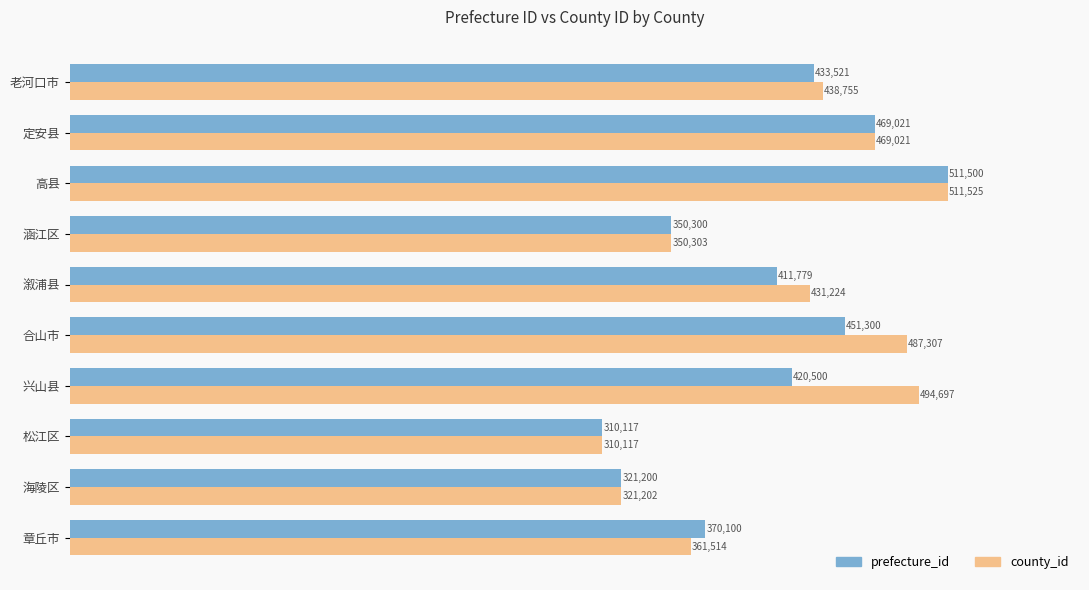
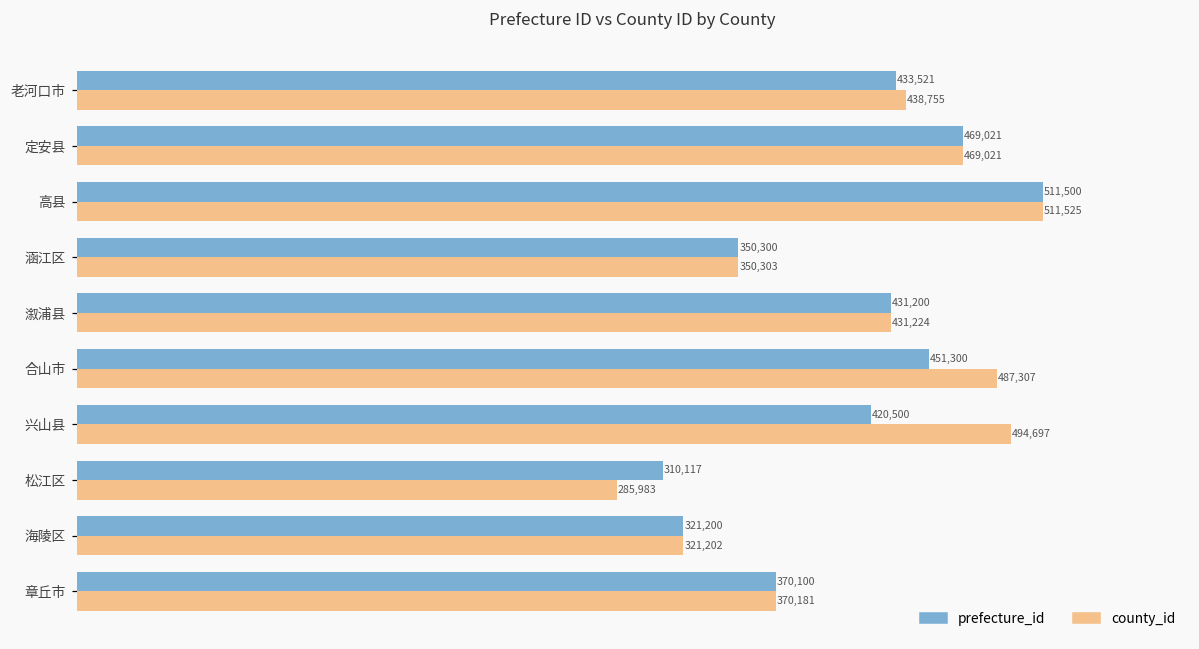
prefecture_id, 溆浦县: 411,779 -> 431,200
county_id, 松江区: 310,117 -> 285,983
county_id, 章丘市: 361,514 -> 370,181
